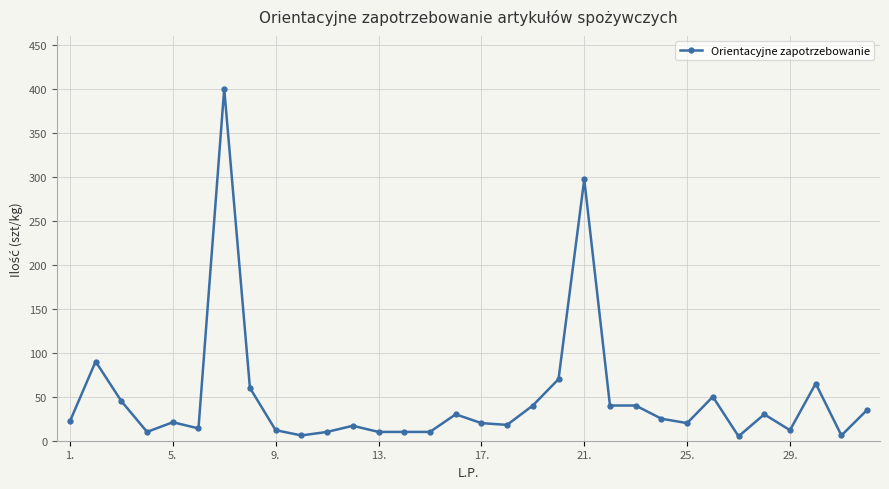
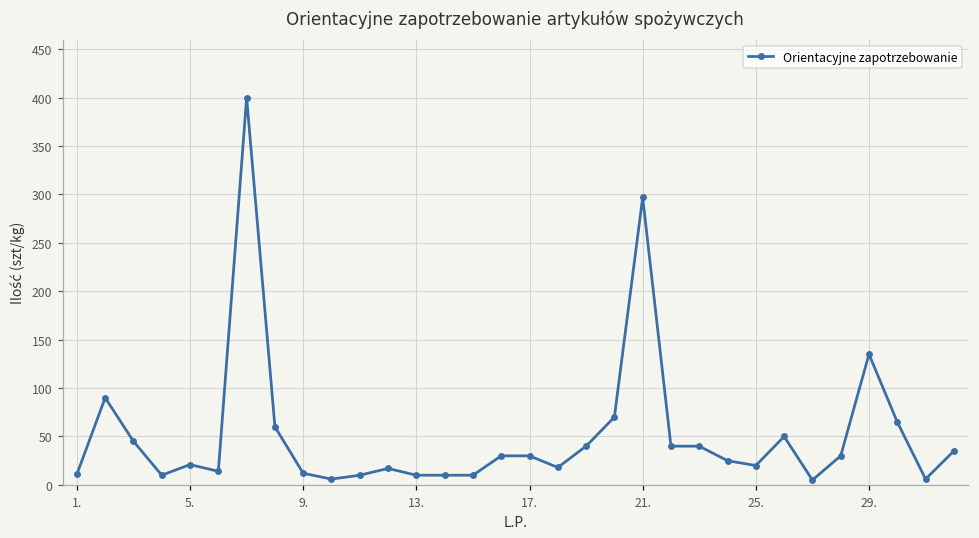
1.: 20 -> 10
17.: 20 -> 30
29.: 10 -> 140
